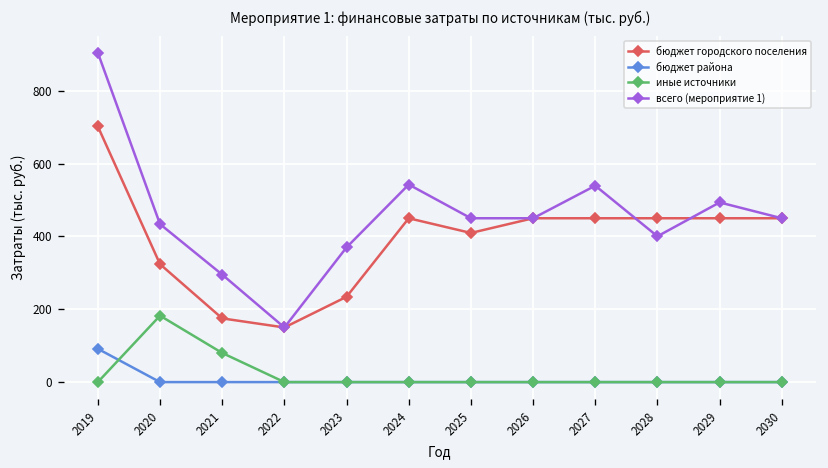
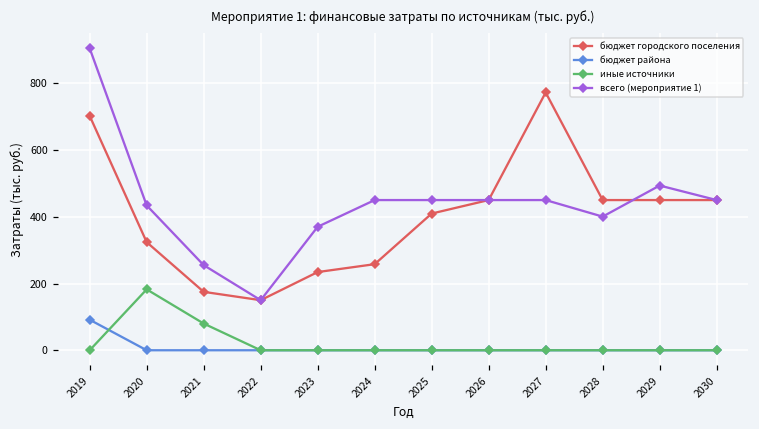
всего (мероприятие 1), 2021: 300 -> 260
бюджет городского поселения, 2024: 450 -> 260
всего (мероприятие 1), 2024: 540 -> 450
бюджет городского поселения, 2027: 450 -> 770
всего (мероприятие 1), 2027: 540 -> 450
